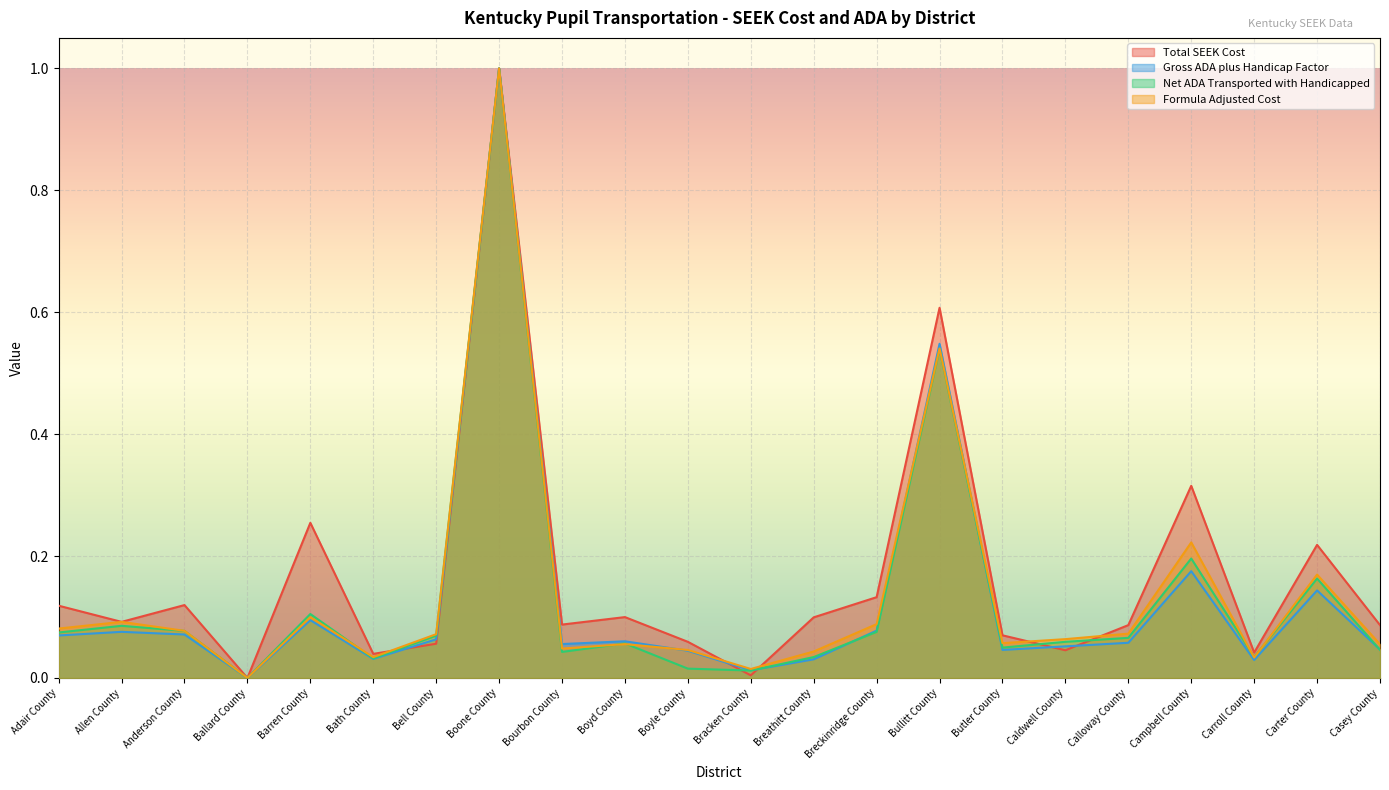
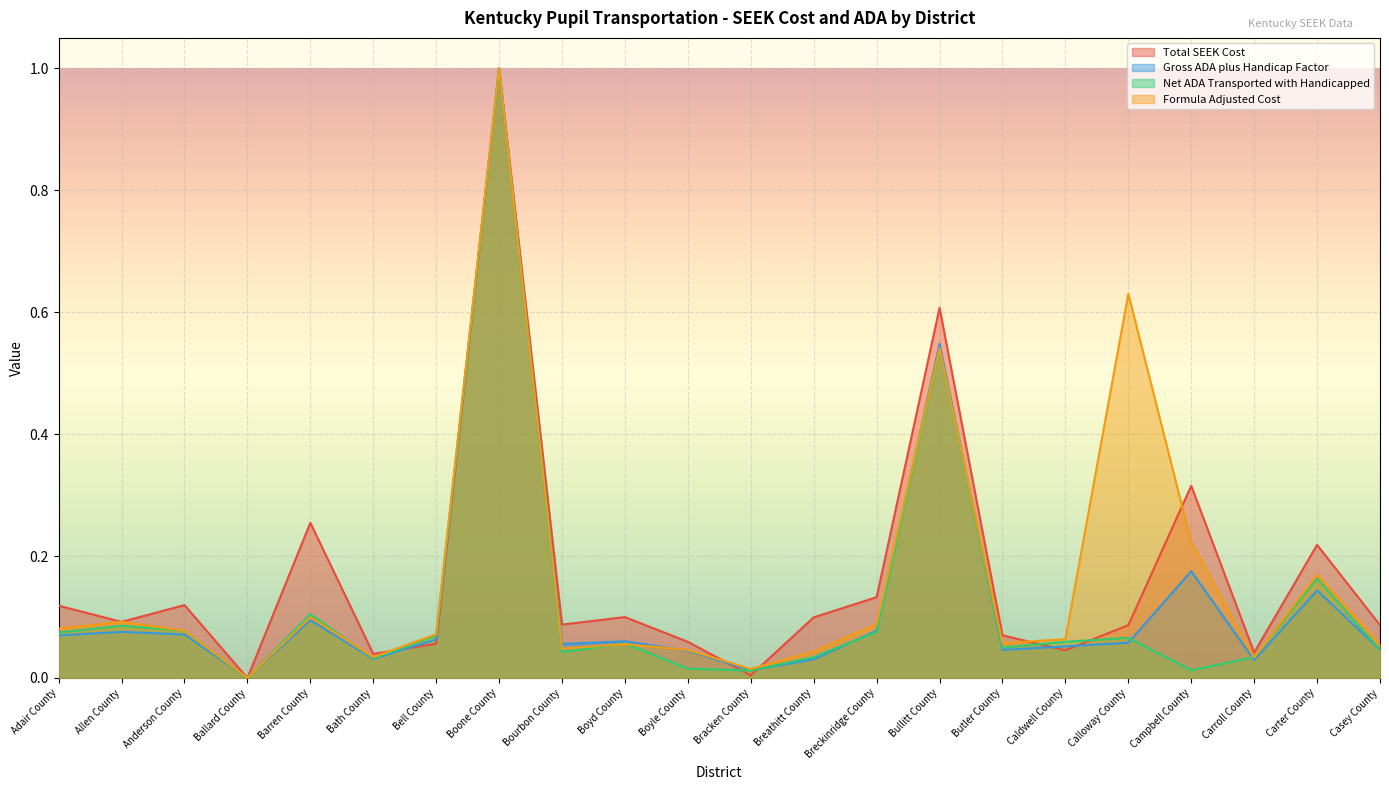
Formula Adjusted Cost, Calloway County: 0.07 -> 0.63
Net ADA Transported with Handicapped, Campbell County: 0.20 -> 0.01
